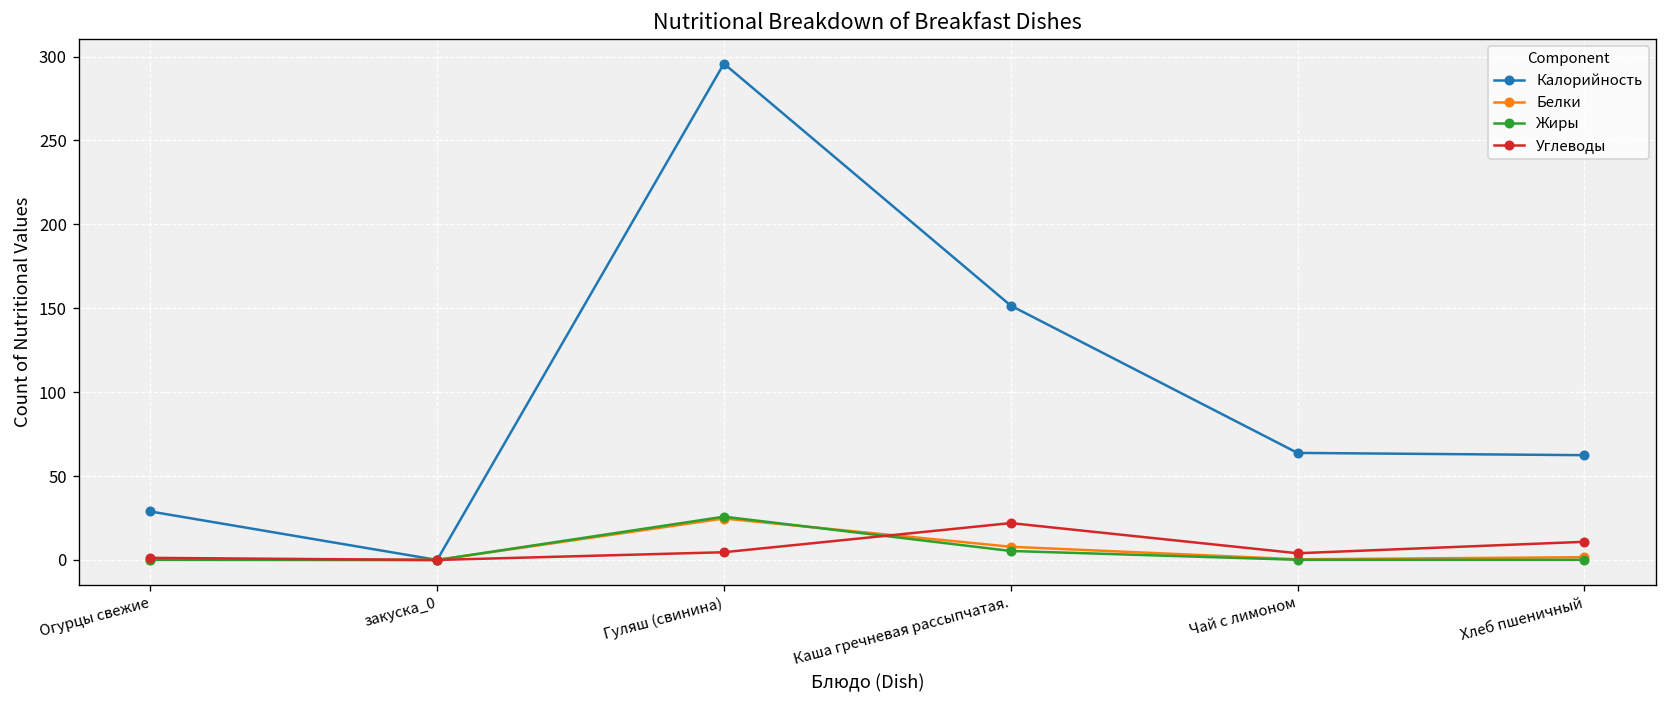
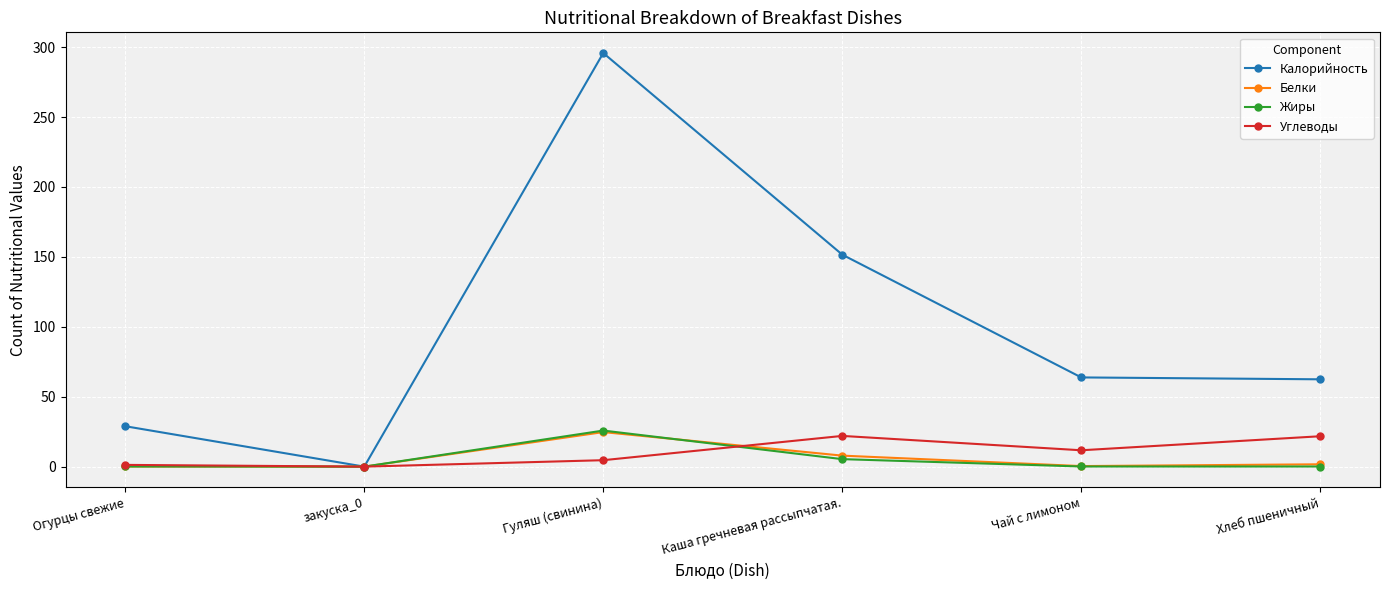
Углеводы, Чай с лимоном: 4 -> 12
Углеводы, Хлеб пшеничный: 11 -> 22
